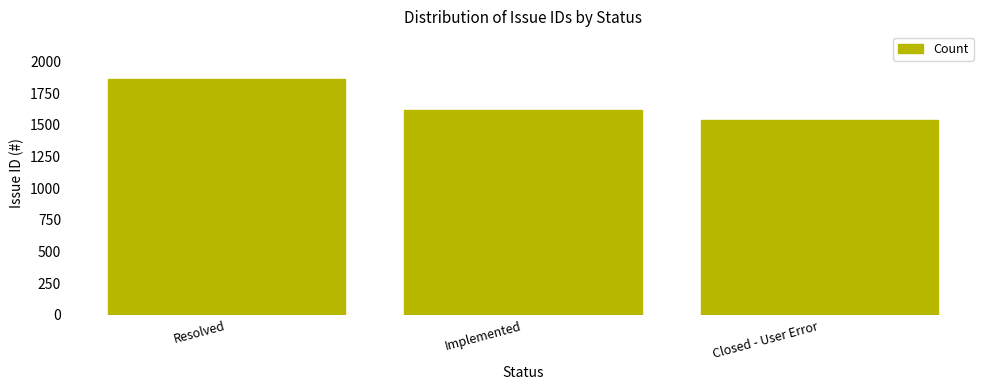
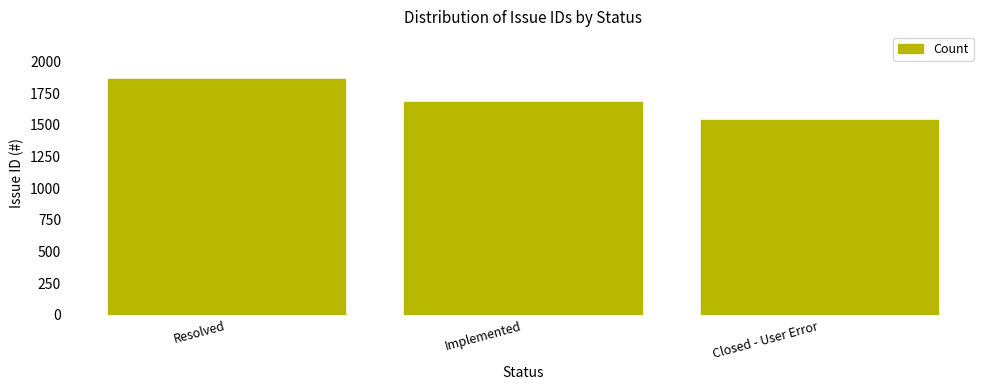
Implemented: 1620 -> 1680
